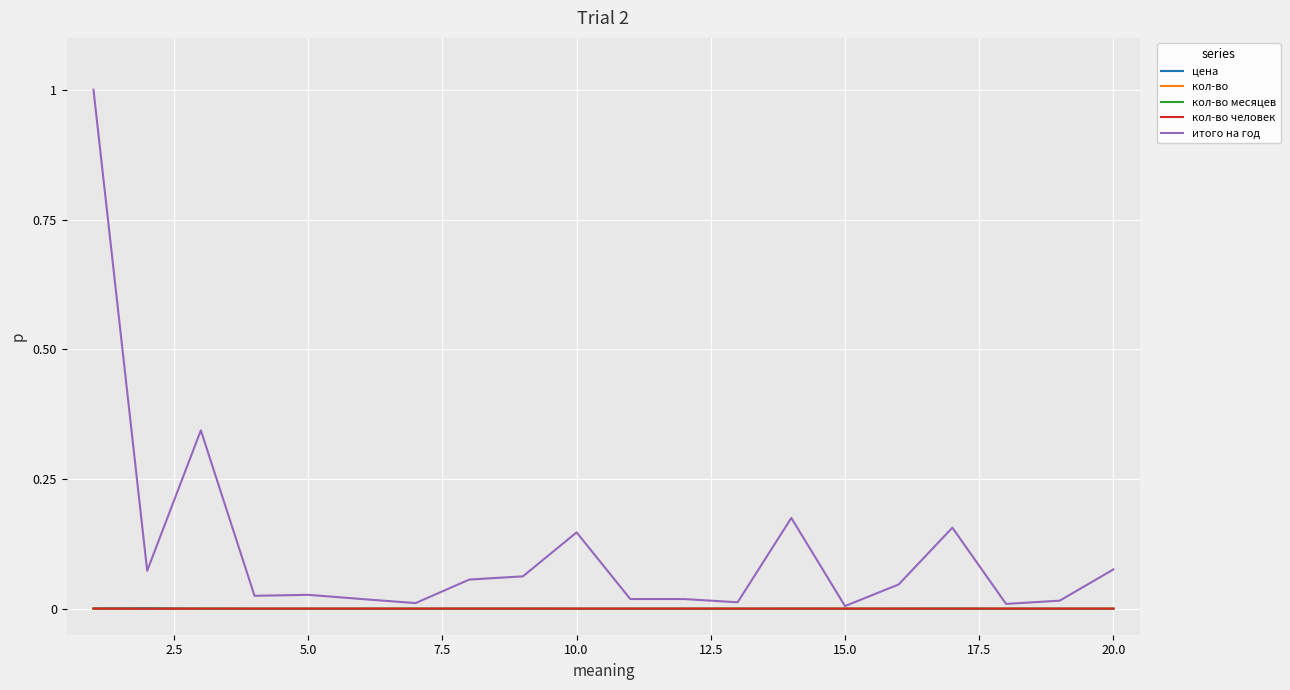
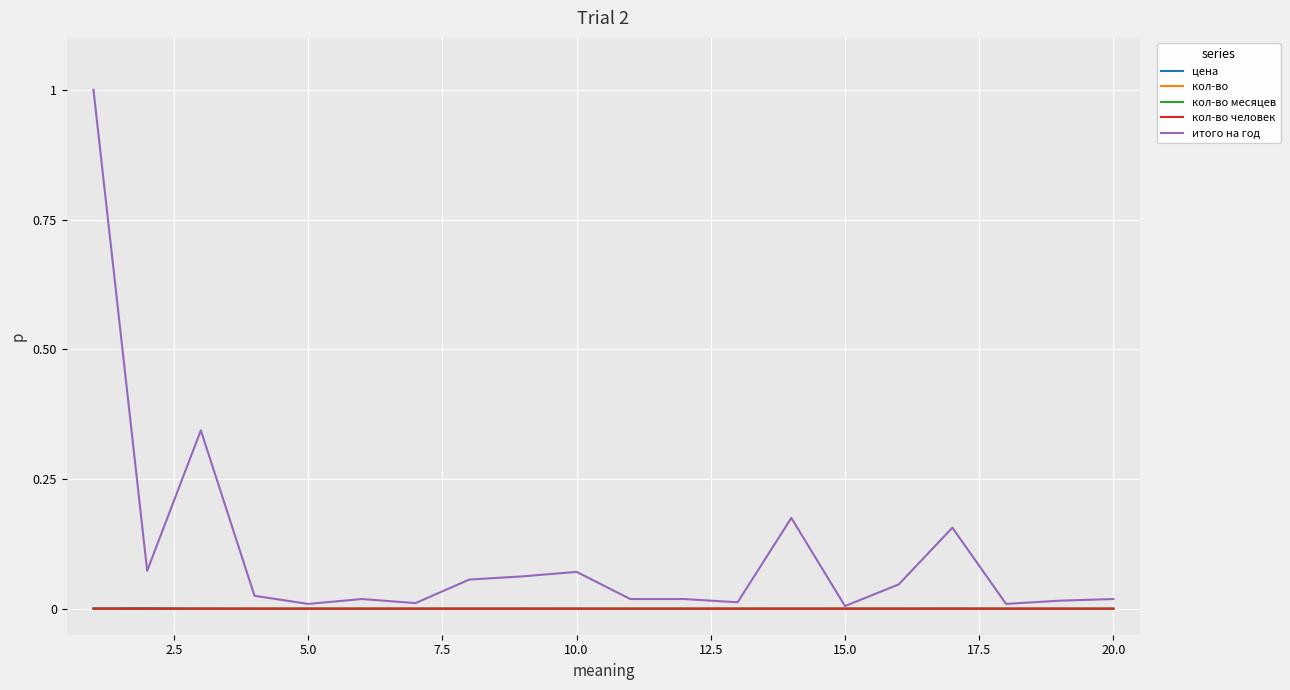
итого на год, 5.0: 0.03 -> 0.01
итого на год, 10.0: 0.15 -> 0.07
итого на год, 20.0: 0.08 -> 0.02
